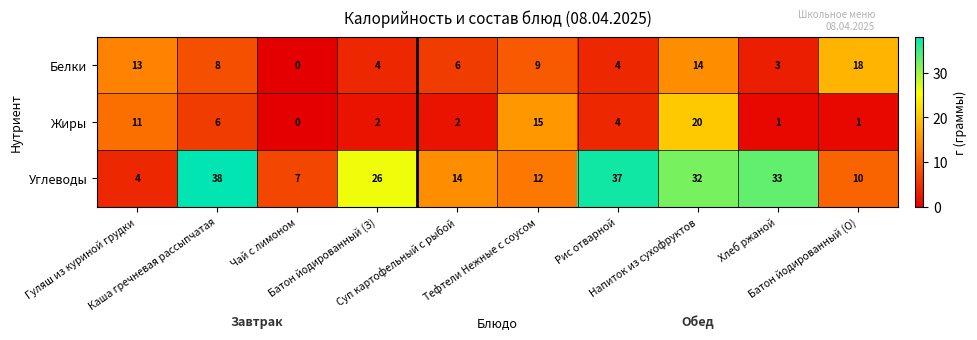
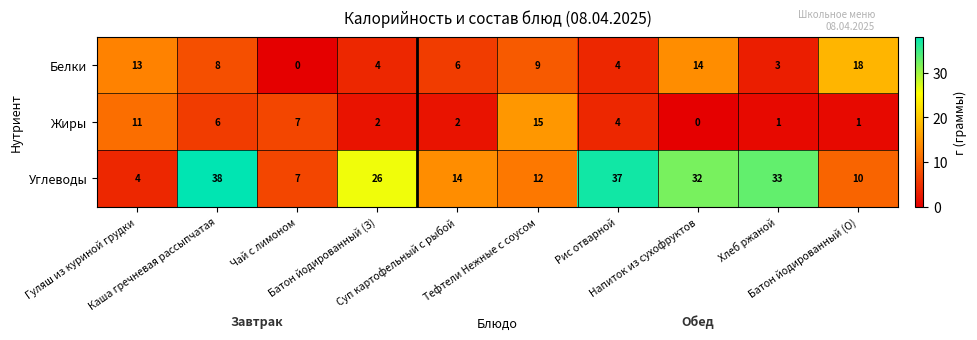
Жиры, Чай с лимоном: 0 -> 7
Жиры, Напиток из сухофруктов: 20 -> 0
